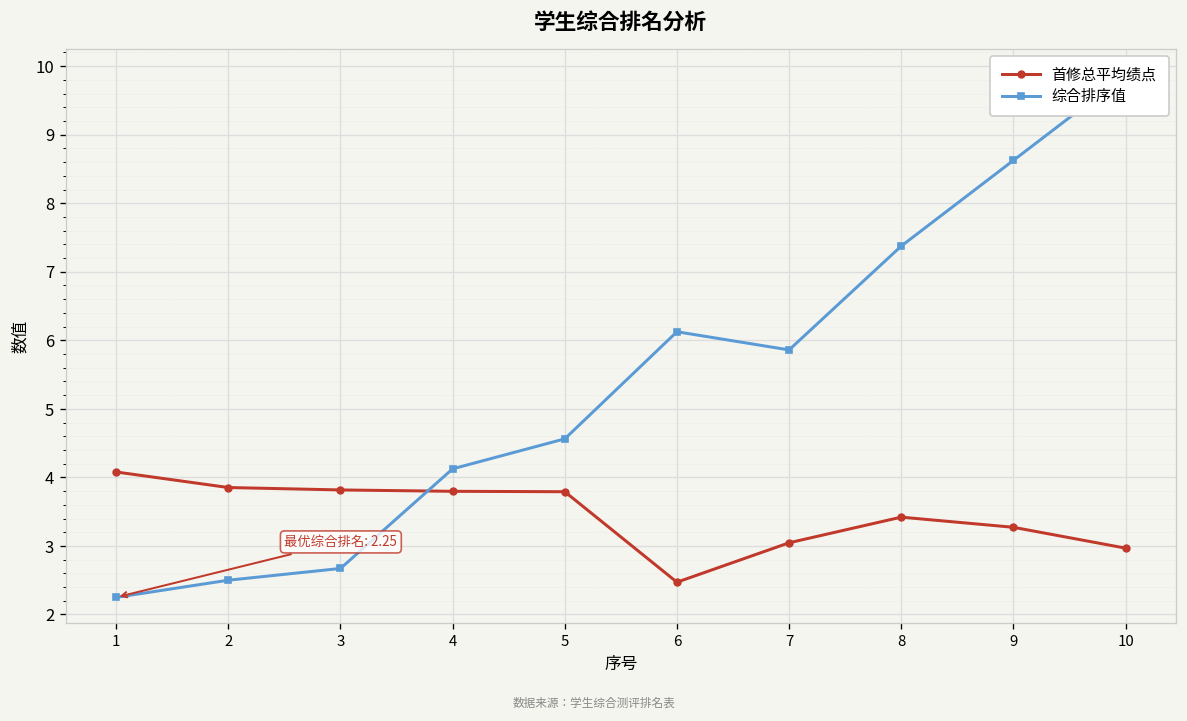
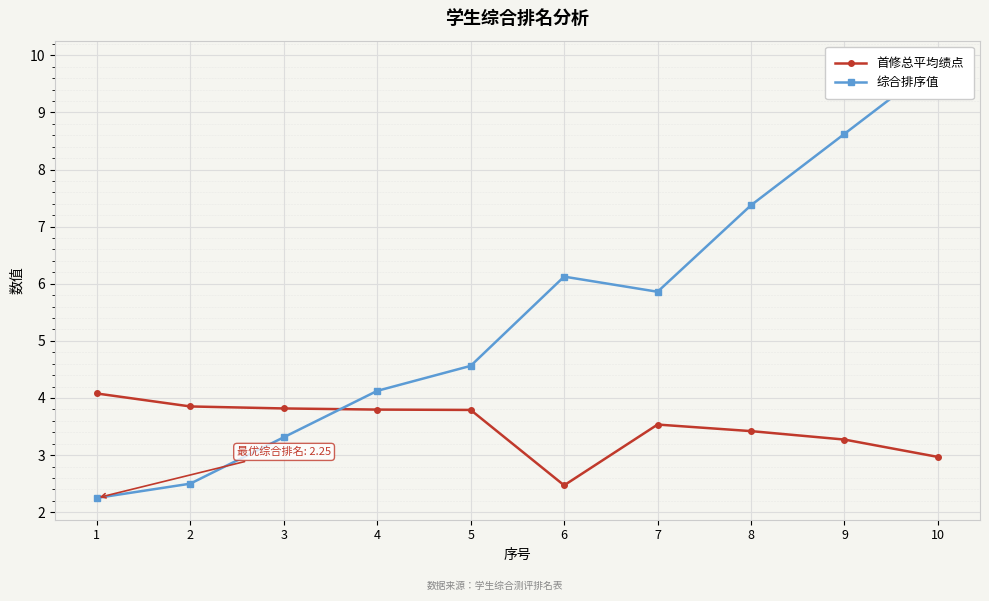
综合排序值, 3: 2.7 -> 3.3
首修总平均绩点, 7: 3.0 -> 3.5
